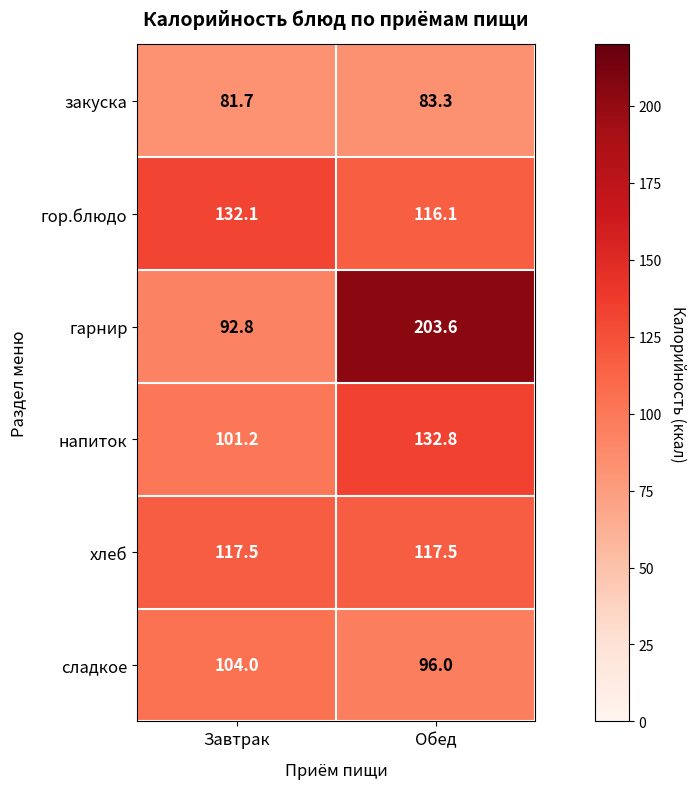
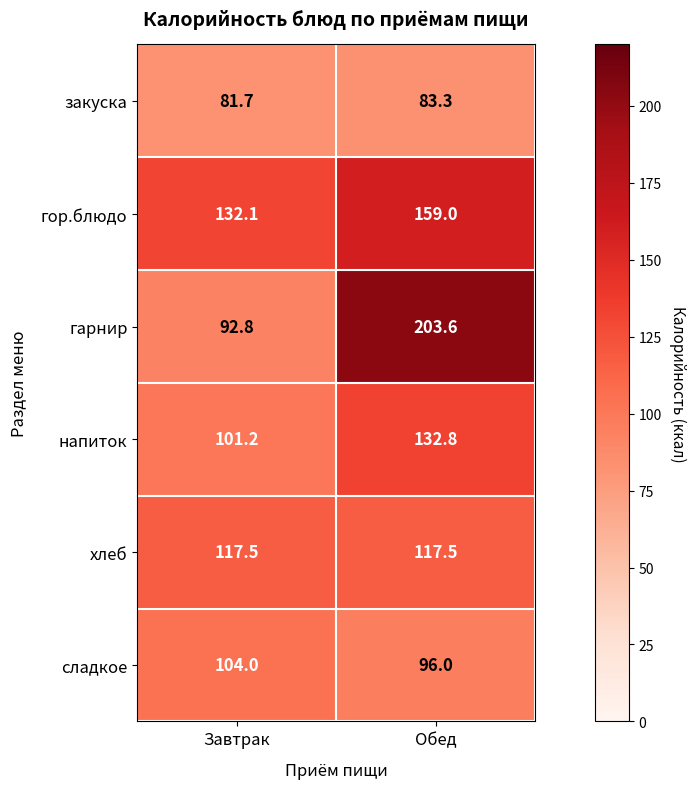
гор.блюдо, Обед: 116.1 -> 159.0
